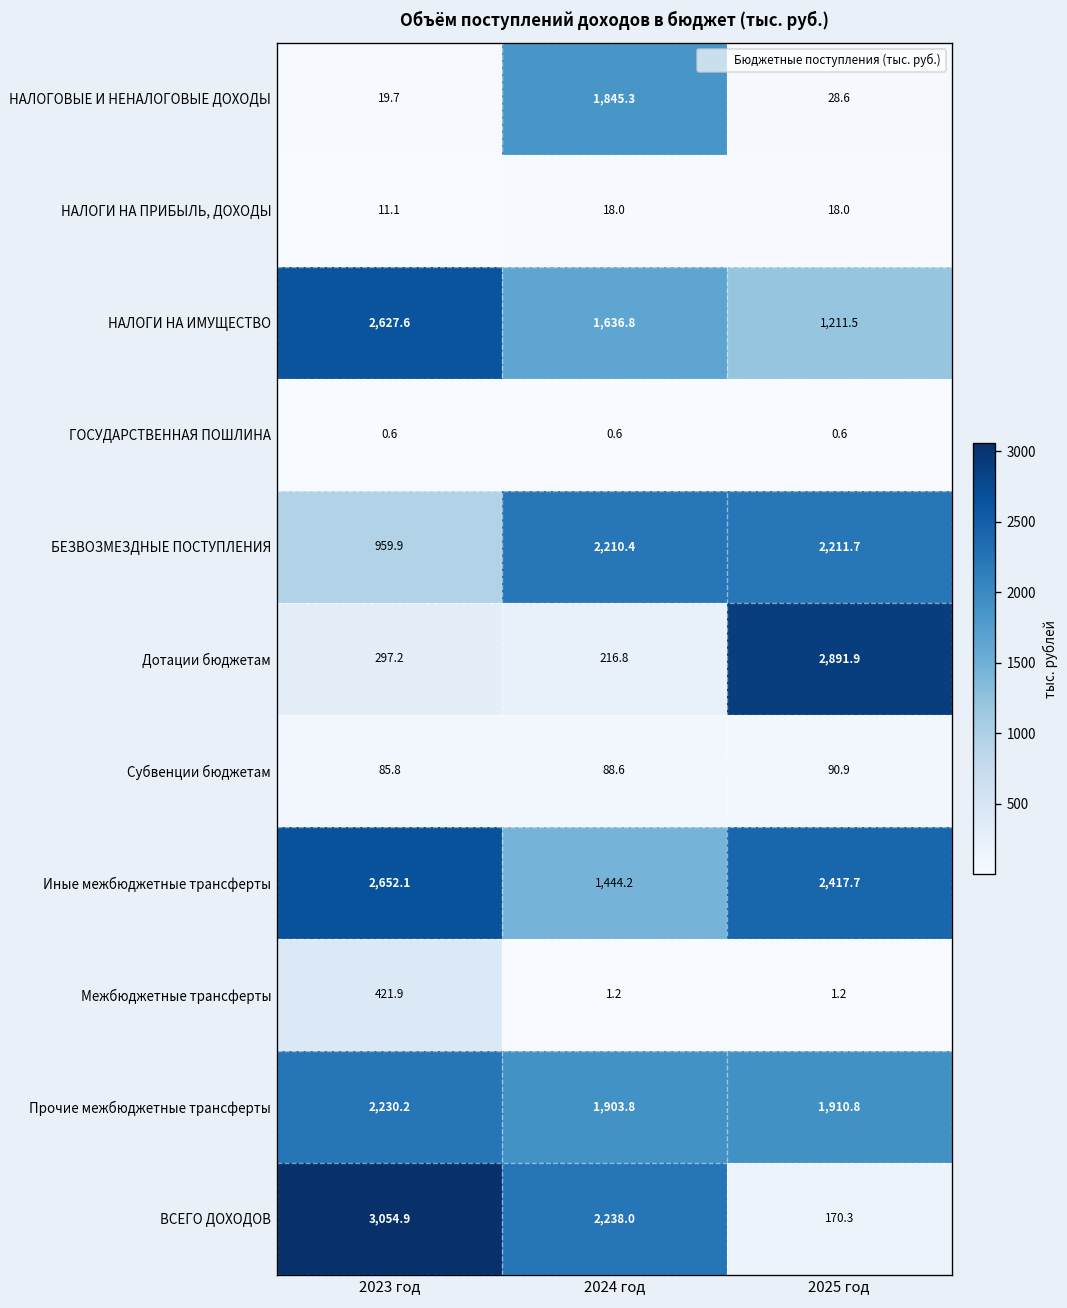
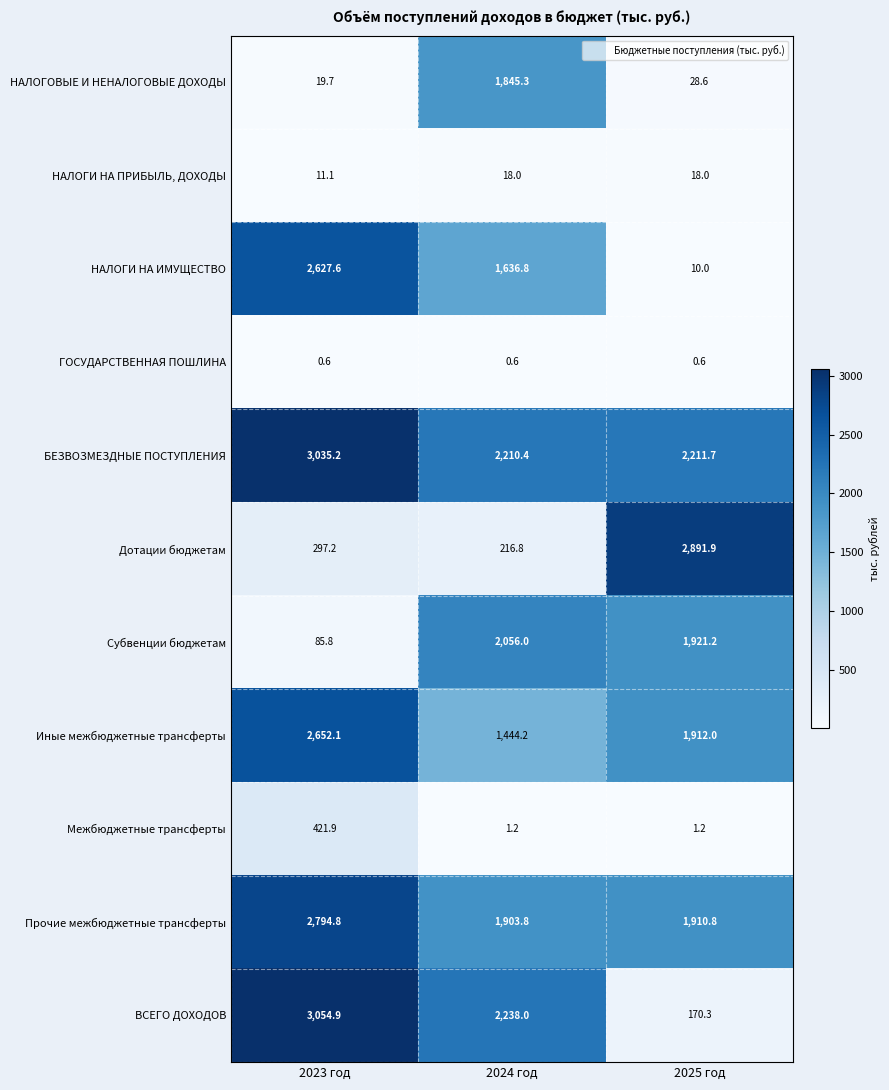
НАЛОГИ НА ИМУЩЕСТВО, 2025 год: 1,211.5 -> 10.0
БЕЗВОЗМЕЗДНЫЕ ПОСТУПЛЕНИЯ, 2023 год: 959.9 -> 3,035.2
Субвенции бюджетам, 2024 год: 88.6 -> 2,056.0
Субвенции бюджетам, 2025 год: 90.9 -> 1,921.2
Иные межбюджетные трансферты, 2025 год: 2,417.7 -> 1,912.0
Прочие межбюджетные трансферты, 2023 год: 2,230.2 -> 2,794.8
